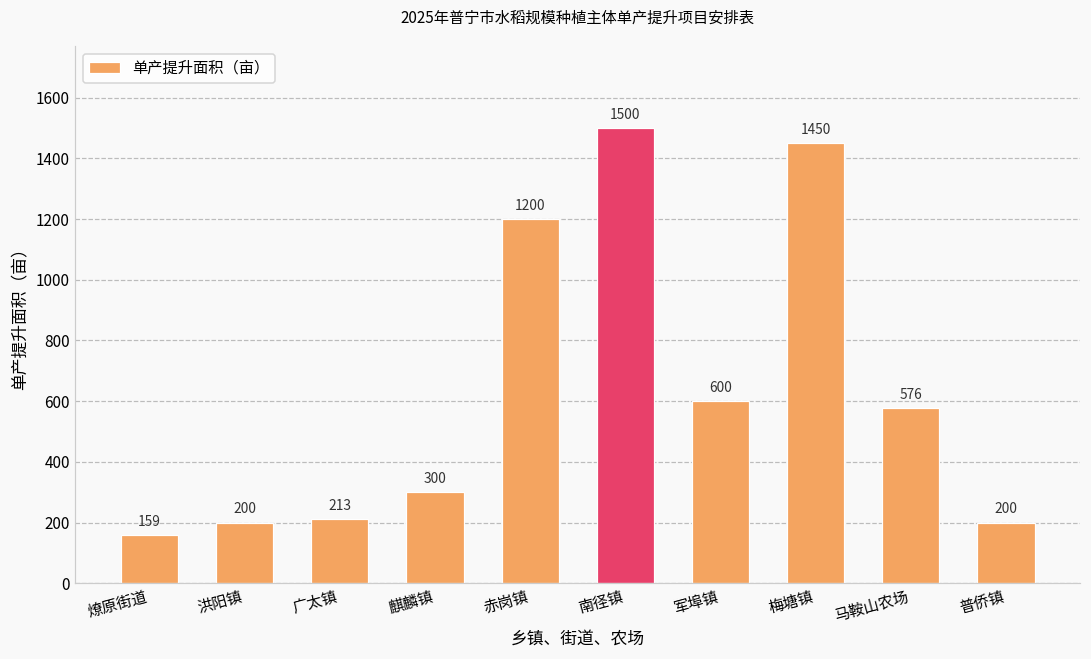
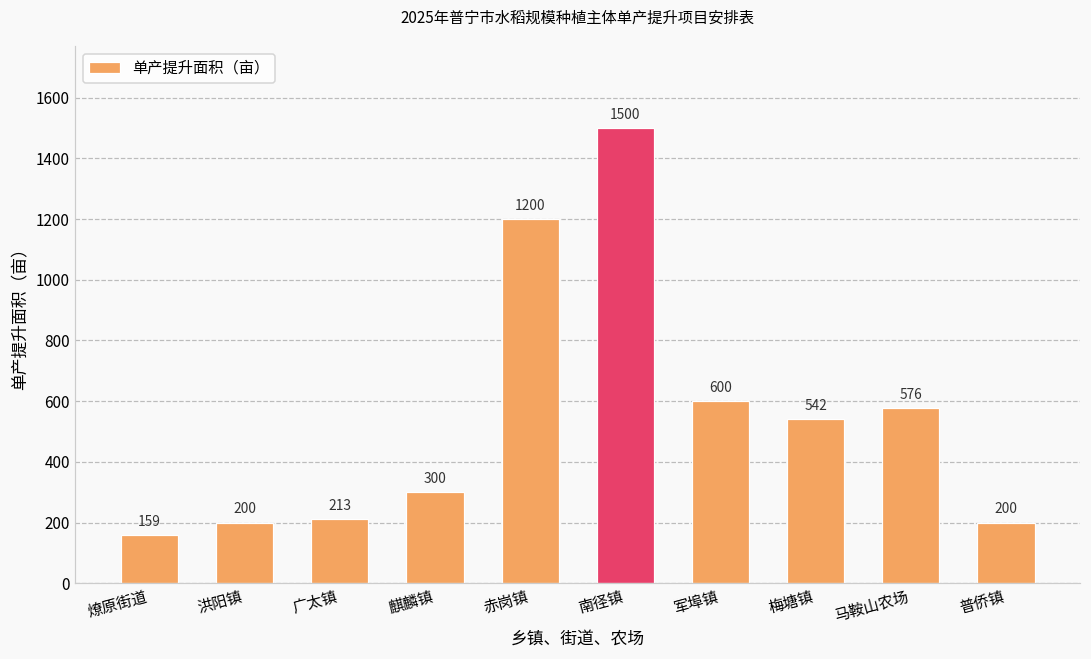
梅塘镇: 1450 -> 542
